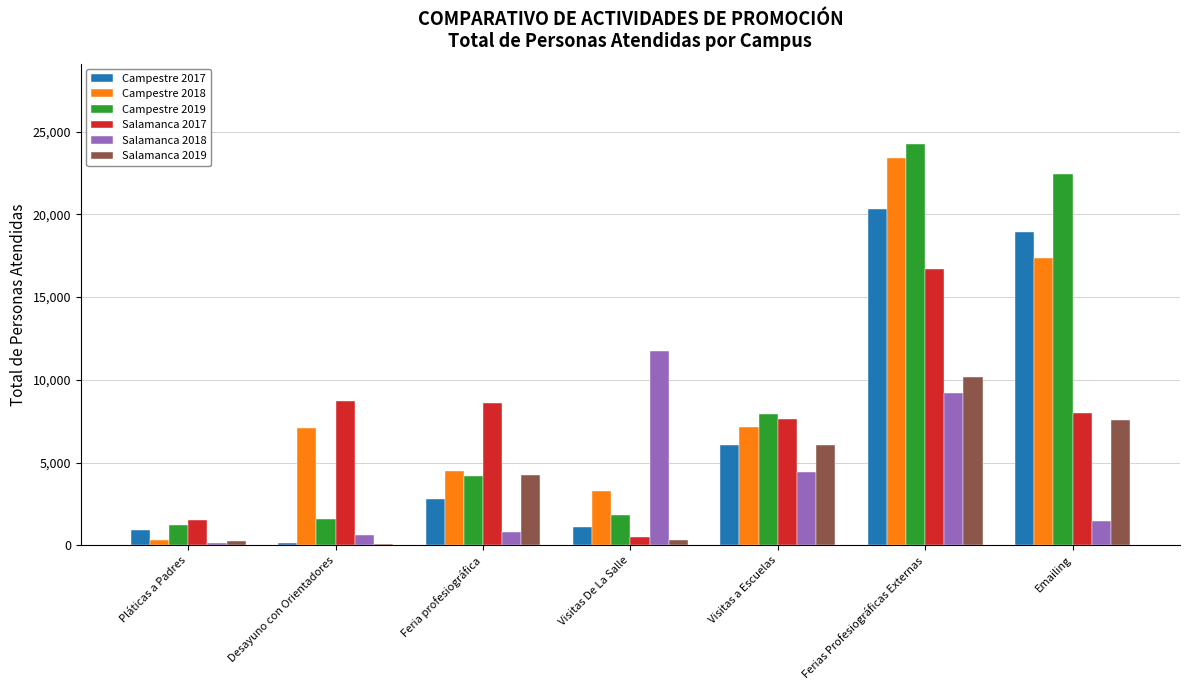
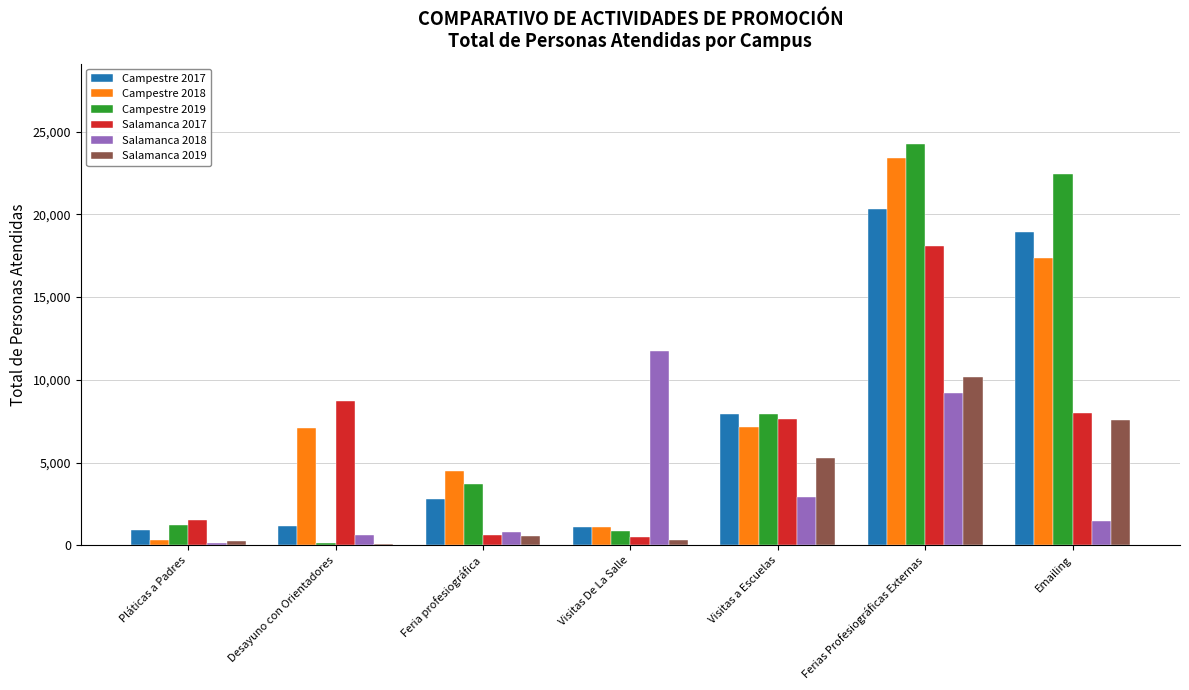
Campestre 2017, Desayuno con Orientadores: 100 -> 1,200
Campestre 2019, Desayuno con Orientadores: 1,600 -> 200
Campestre 2019, Feria profesiográfica: 4,200 -> 3,700
Salamanca 2017, Feria profesiográfica: 8,600 -> 600
Salamanca 2019, Feria profesiográfica: 4,300 -> 500
Campestre 2018, Visitas De La Salle: 3,300 -> 1,100
Campestre 2019, Visitas De La Salle: 1,800 -> 900
Campestre 2017, Visitas a Escuelas: 6,100 -> 8,000
Salamanca 2018, Visitas a Escuelas: 4,400 -> 2,900
Salamanca 2019, Visitas a Escuelas: 6,100 -> 5,300
Salamanca 2017, Ferias Profesiográficas Externas: 16,700 -> 18,100
